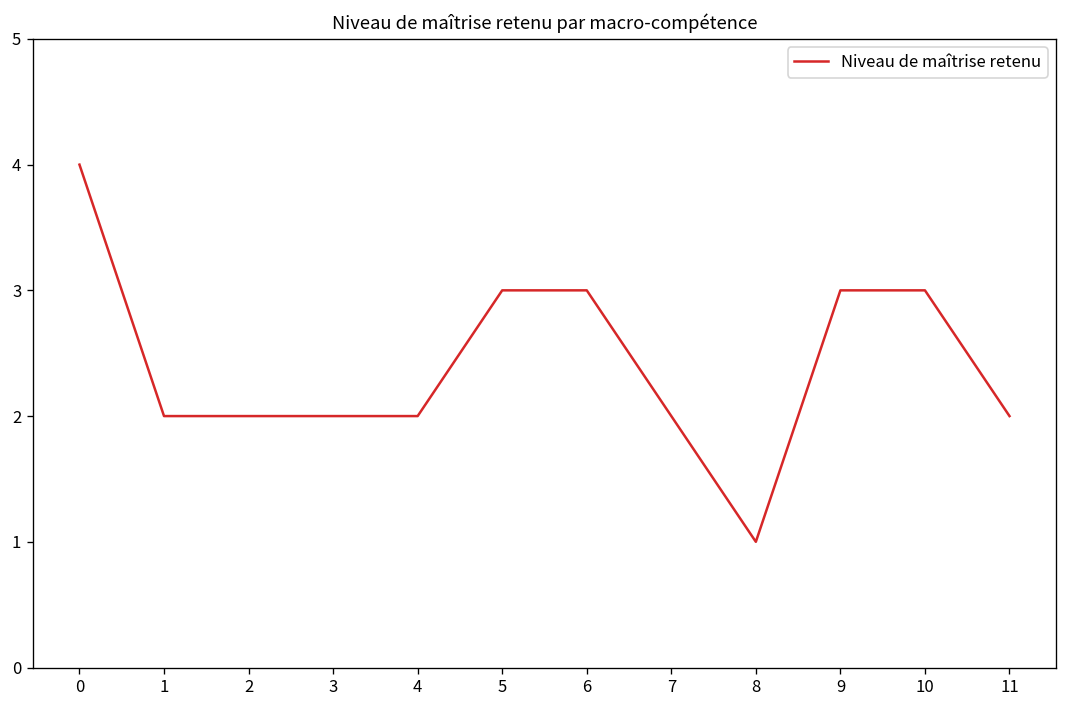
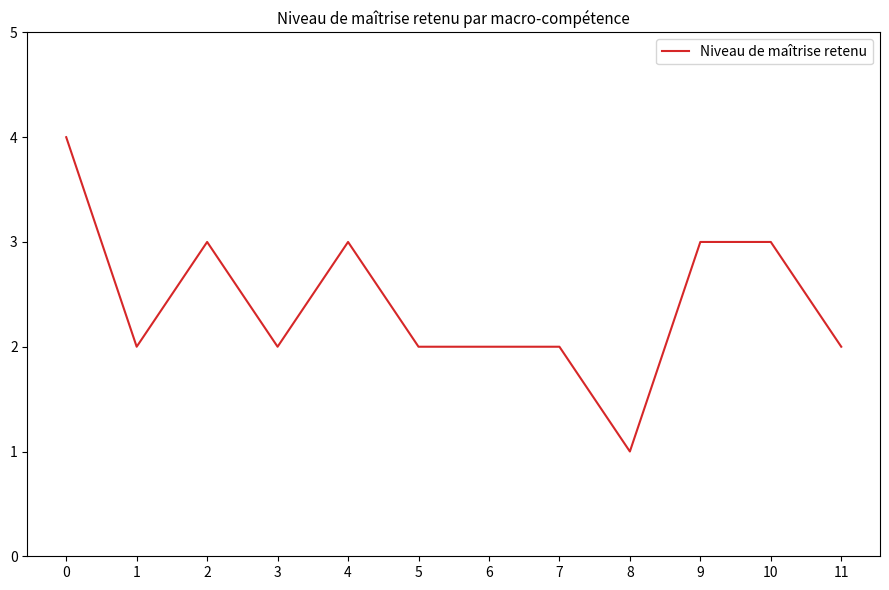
2: 2 -> 3
4: 2 -> 3
5: 3 -> 2
6: 3 -> 2
